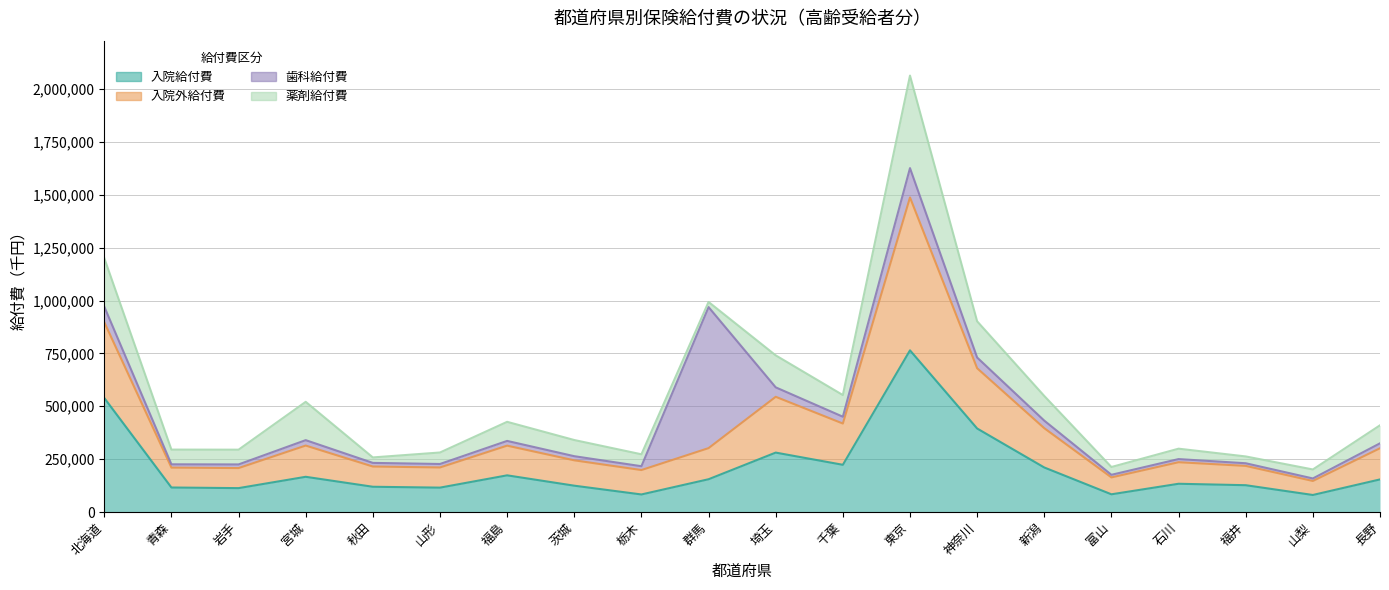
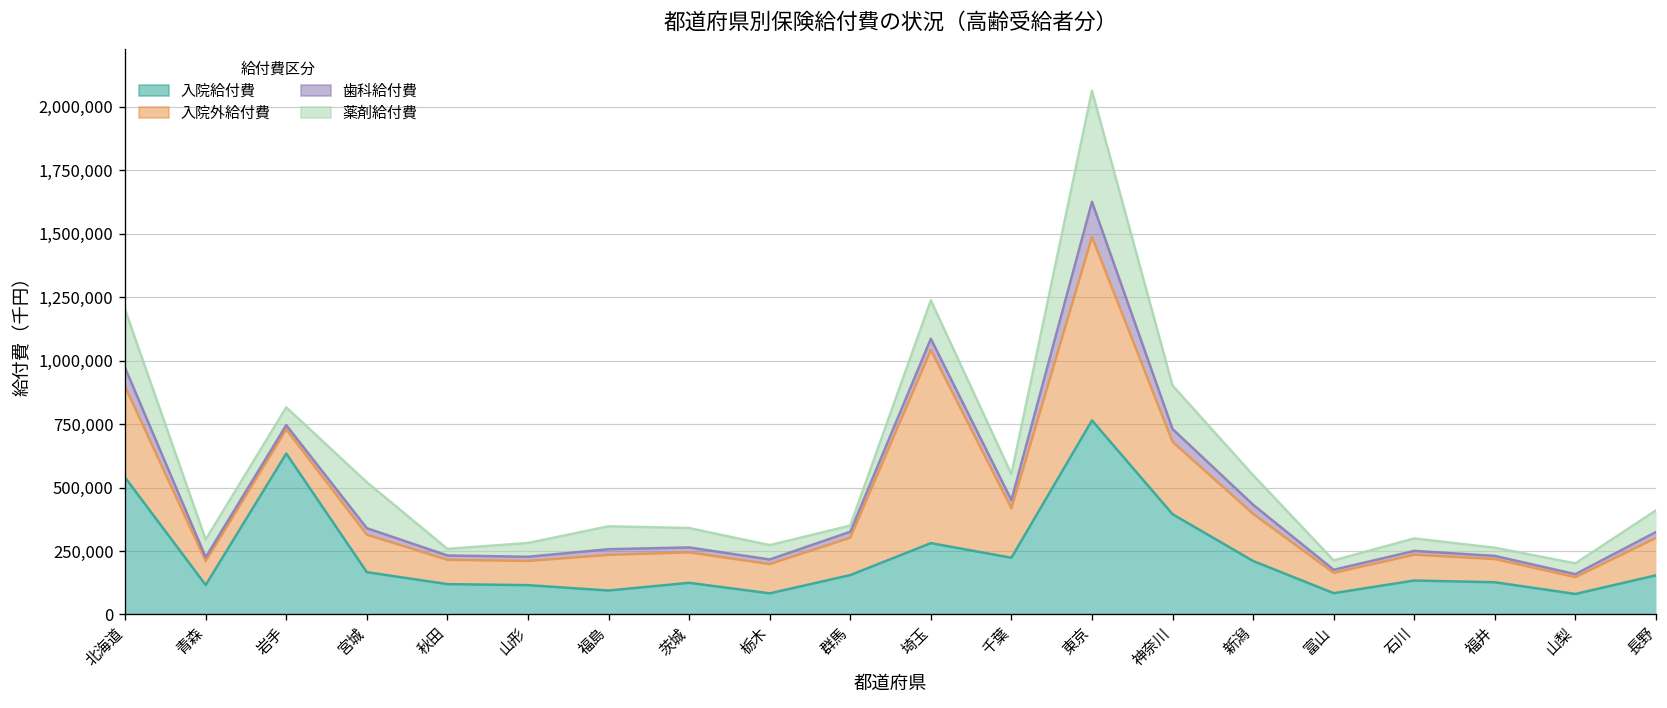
入院給付費, 岩手: 110,000 -> 630,000
入院給付費, 福島: 170,000 -> 90,000
歯科給付費, 群馬: 670,000 -> 20,000
入院外給付費, 埼玉: 260,000 -> 760,000
